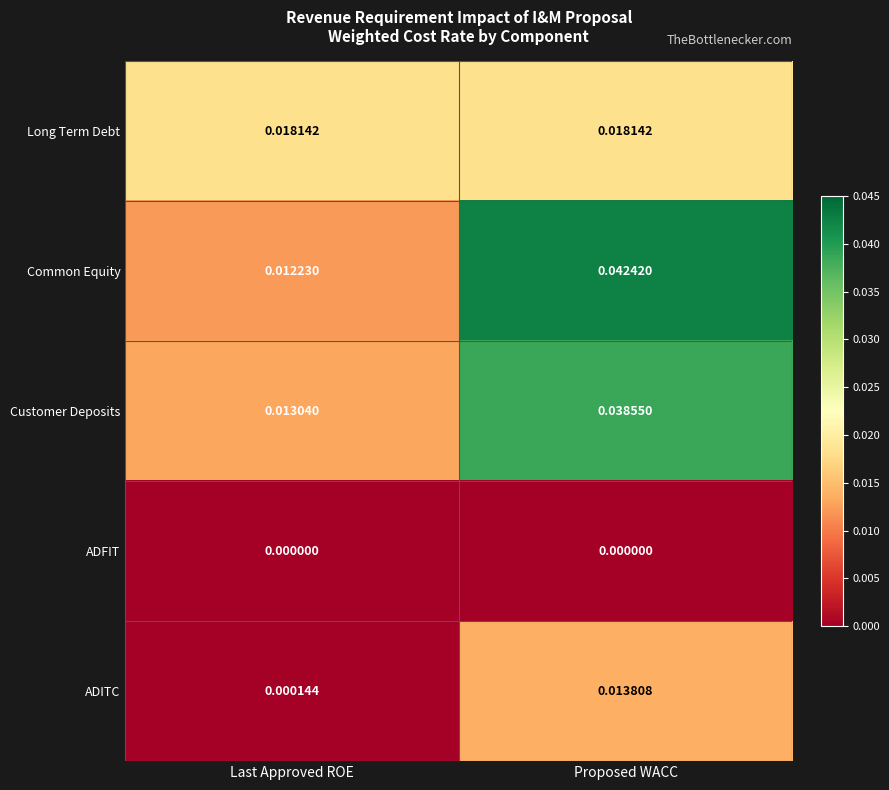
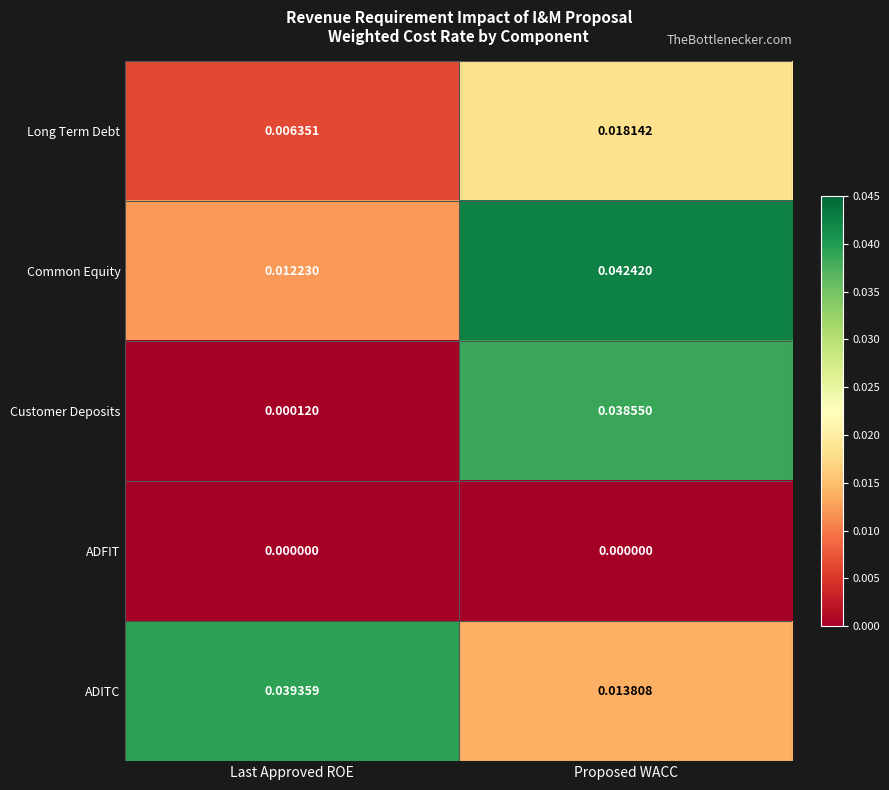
Long Term Debt, Last Approved ROE: 0.018142 -> 0.006351
Customer Deposits, Last Approved ROE: 0.013040 -> 0.000120
ADITC, Last Approved ROE: 0.000144 -> 0.039359
